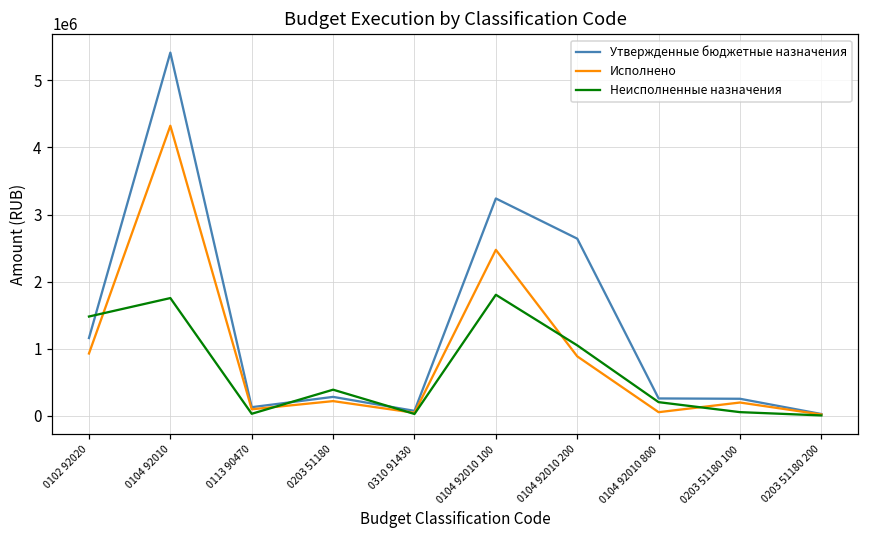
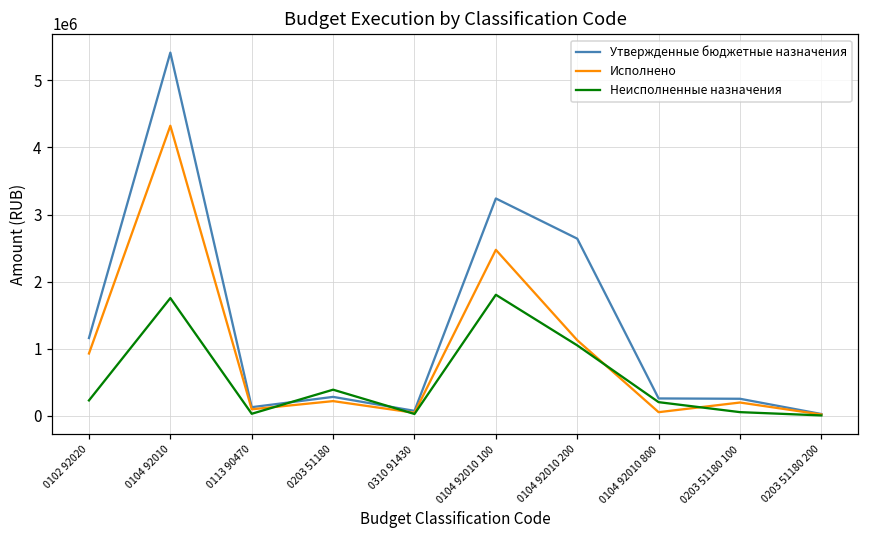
Неисполненные назначения, 0102 92020: 1500000 -> 200000
Исполнено, 0104 92010 200: 900000 -> 1100000
